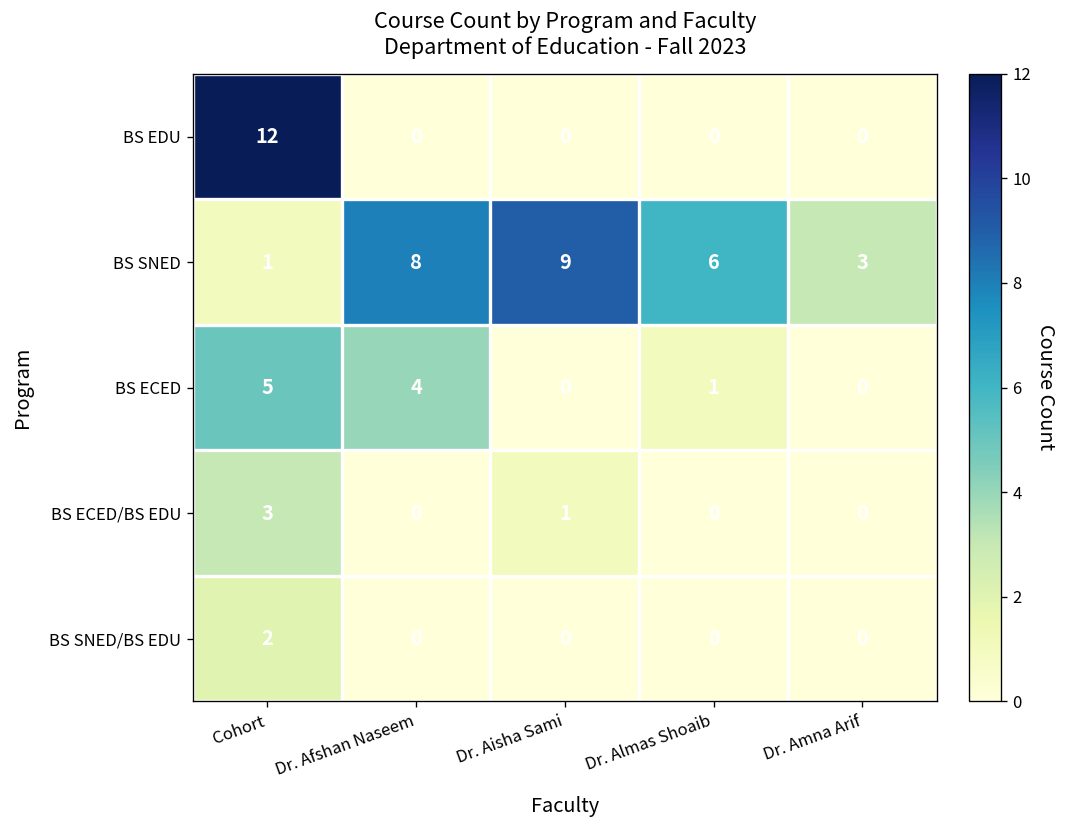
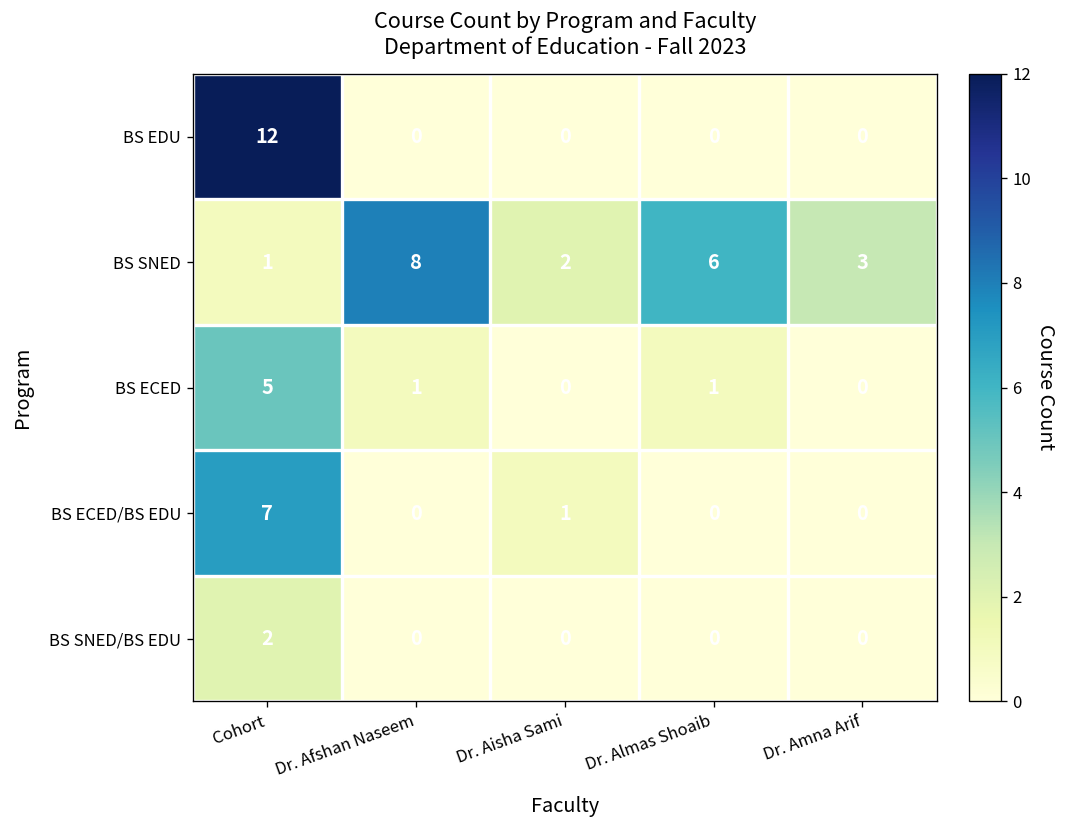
BS SNED, Dr. Aisha Sami: 9 -> 2
BS ECED, Dr. Afshan Naseem: 4 -> 1
BS ECED/BS EDU, Cohort: 3 -> 7
